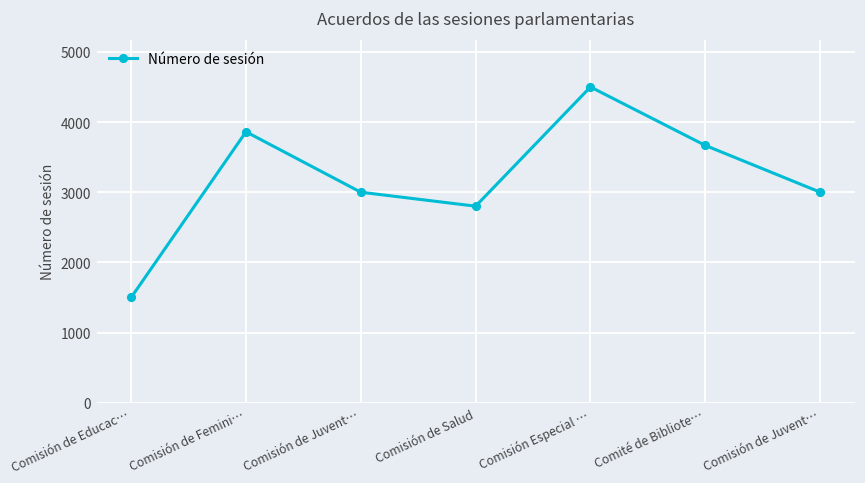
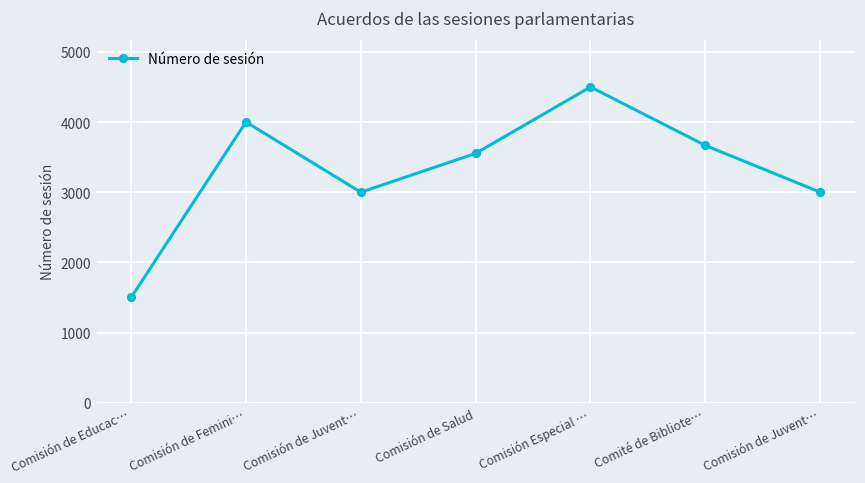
Comisión de Femini…: 3900 -> 4000
Comisión de Salud: 2800 -> 3600
